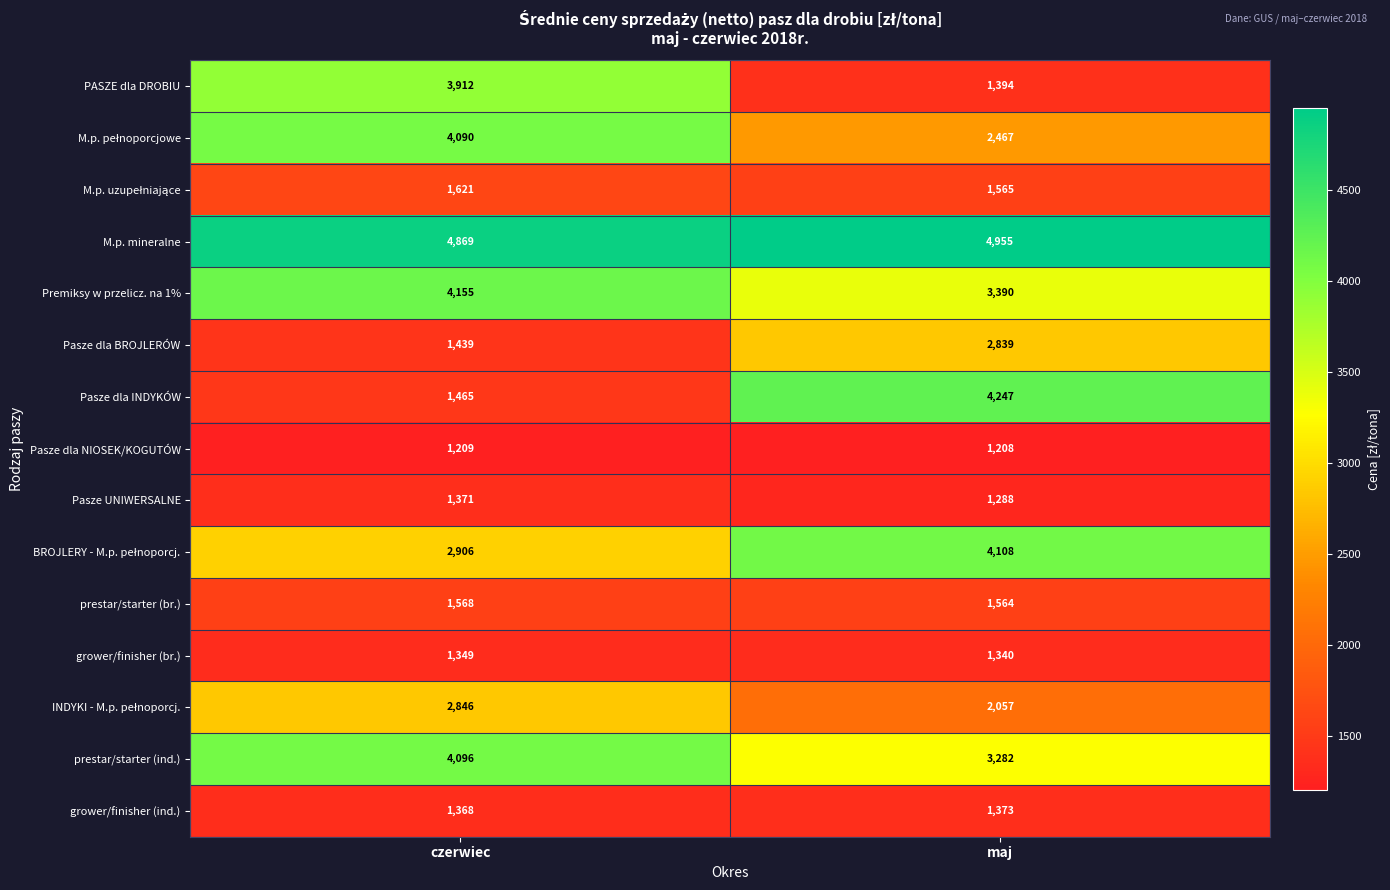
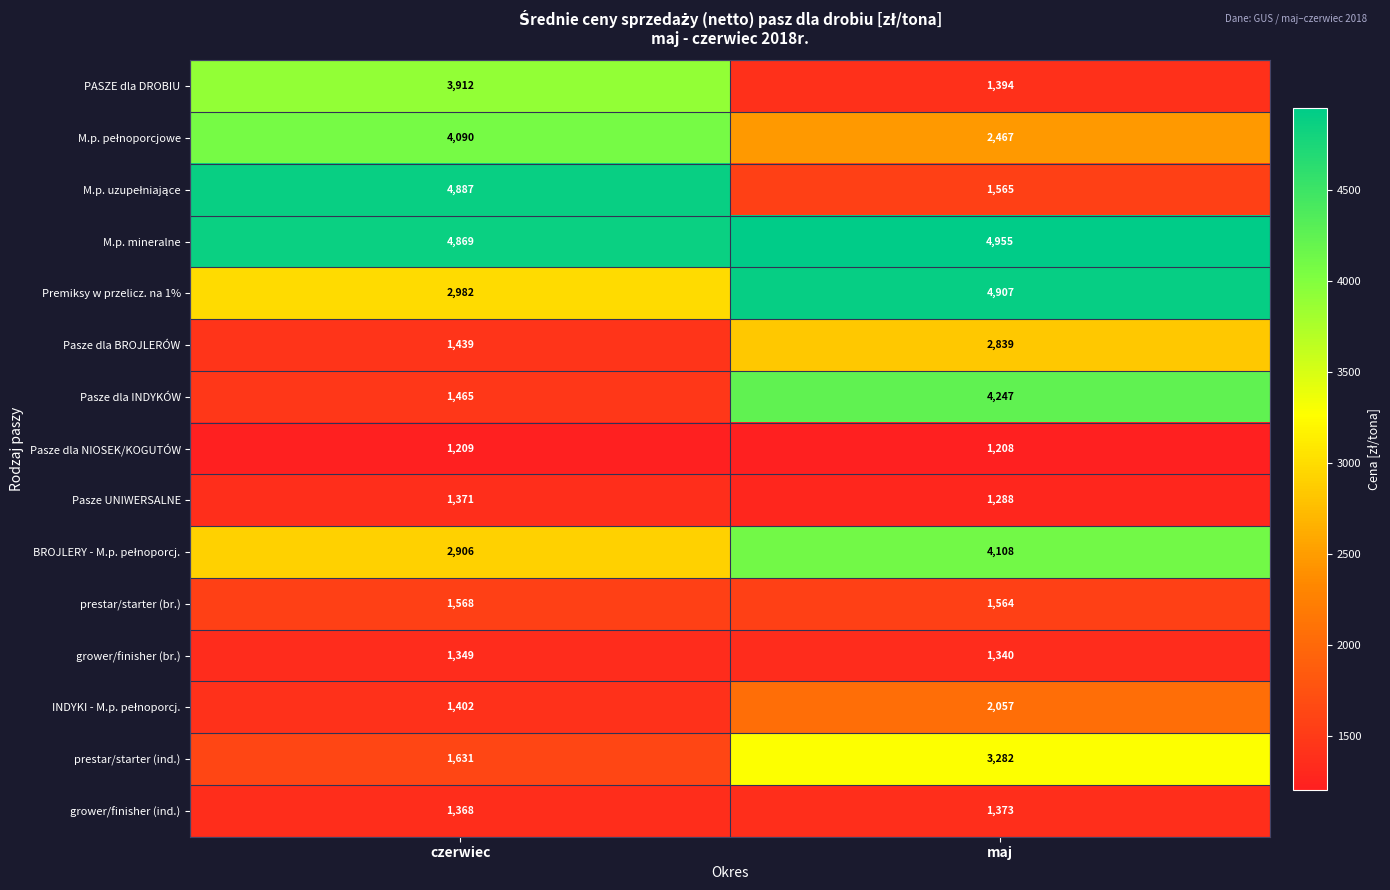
M.p. uzupełniające, czerwiec: 1,621 -> 4,887
Premiksy w przelicz. na 1%, czerwiec: 4,155 -> 2,982
Premiksy w przelicz. na 1%, maj: 3,390 -> 4,907
INDYKI - M.p. pełnoporcj., czerwiec: 2,846 -> 1,402
prestar/starter (ind.), czerwiec: 4,096 -> 1,631
